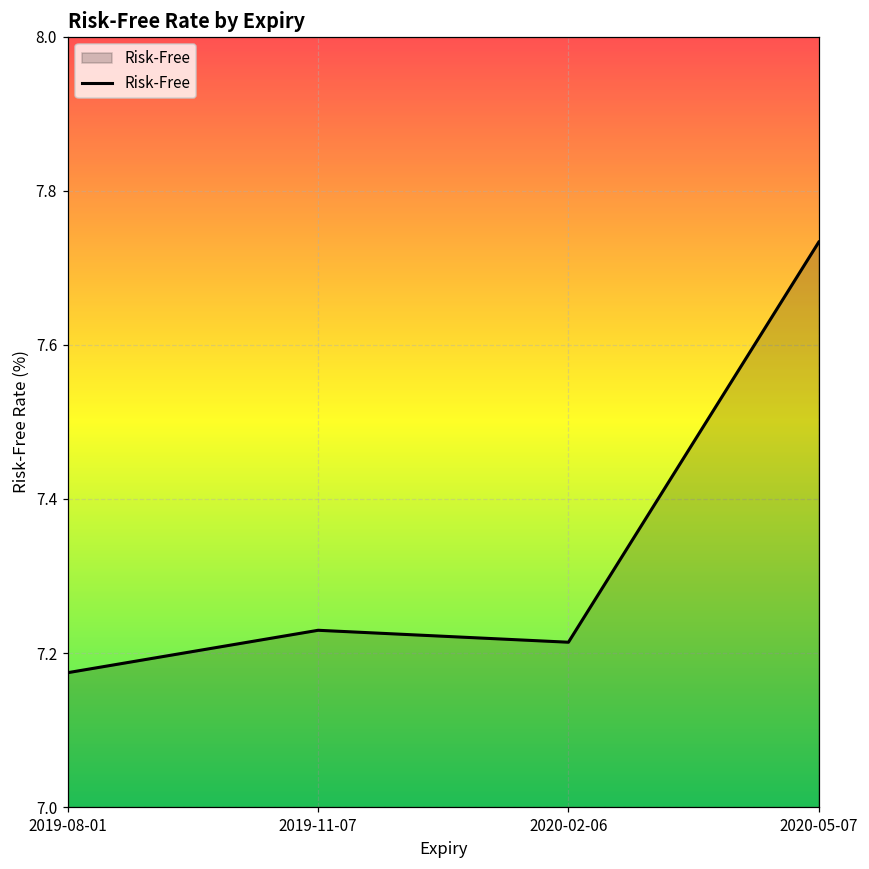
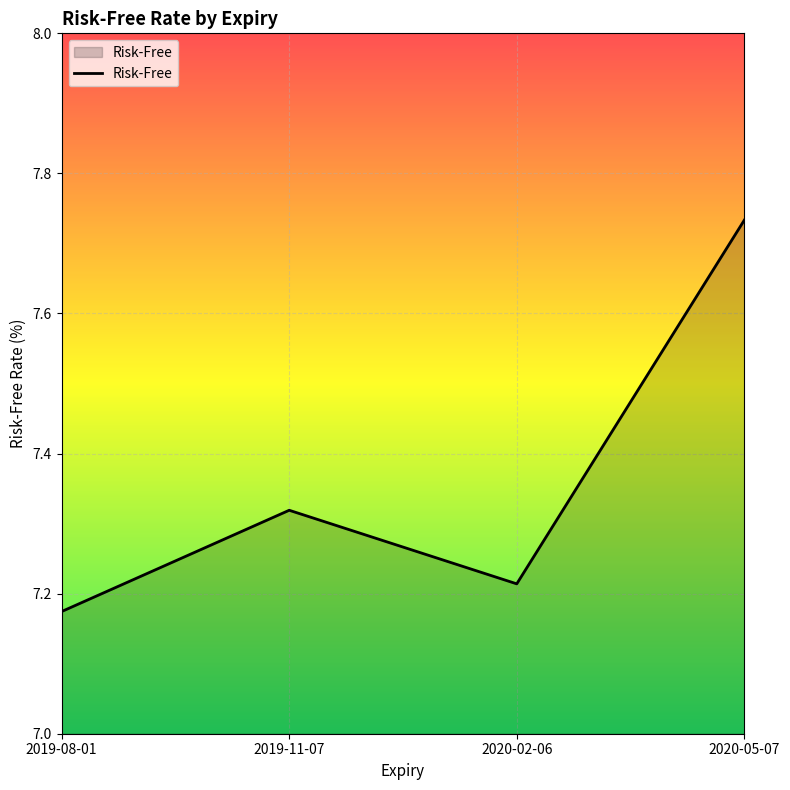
2019-11-07: 7.23 -> 7.32
